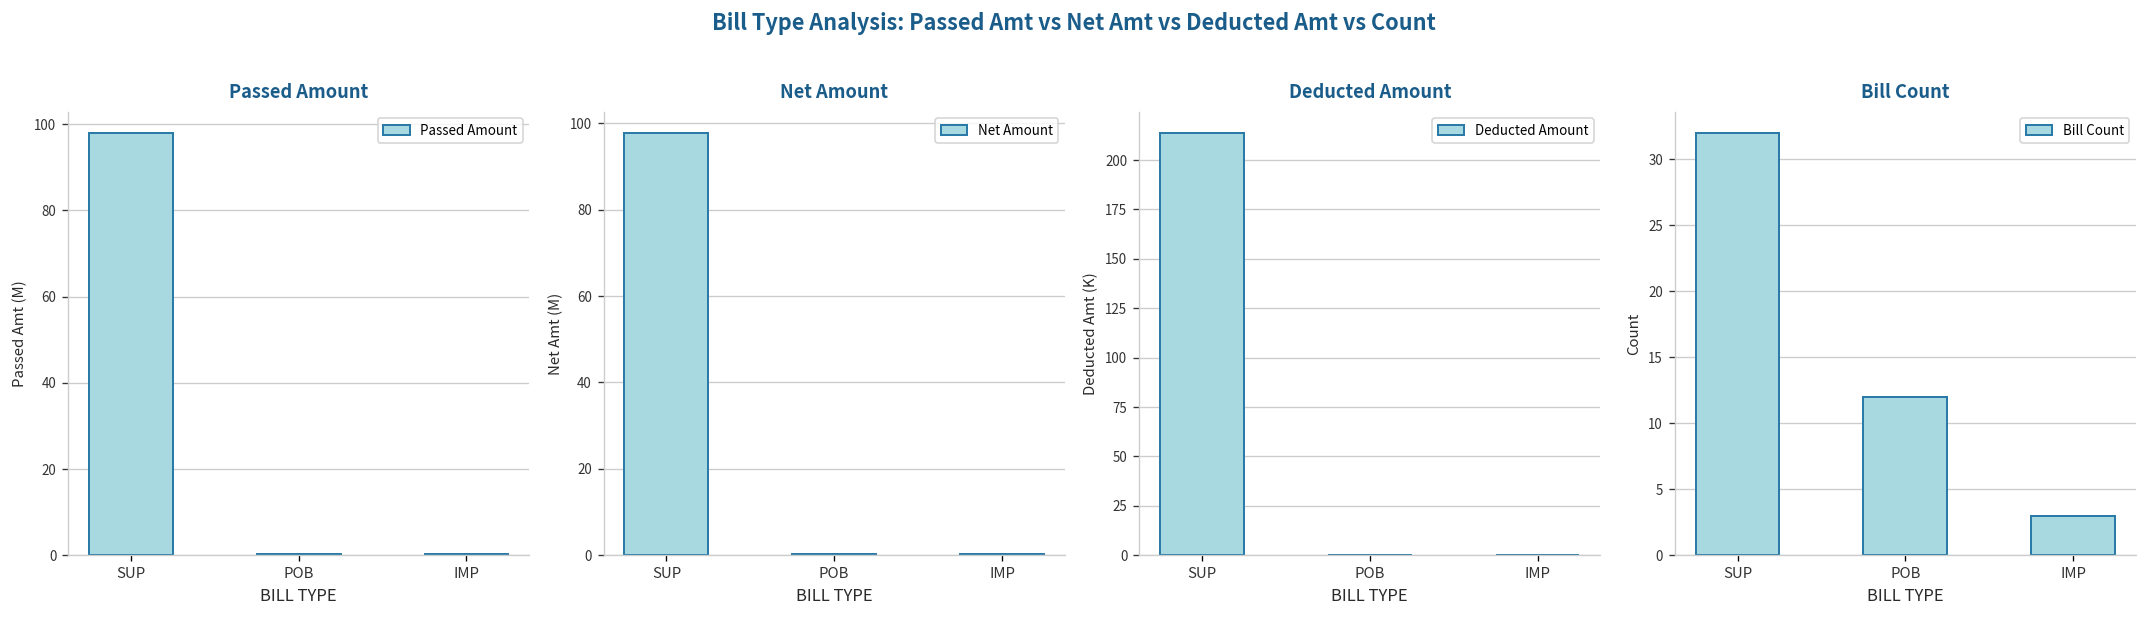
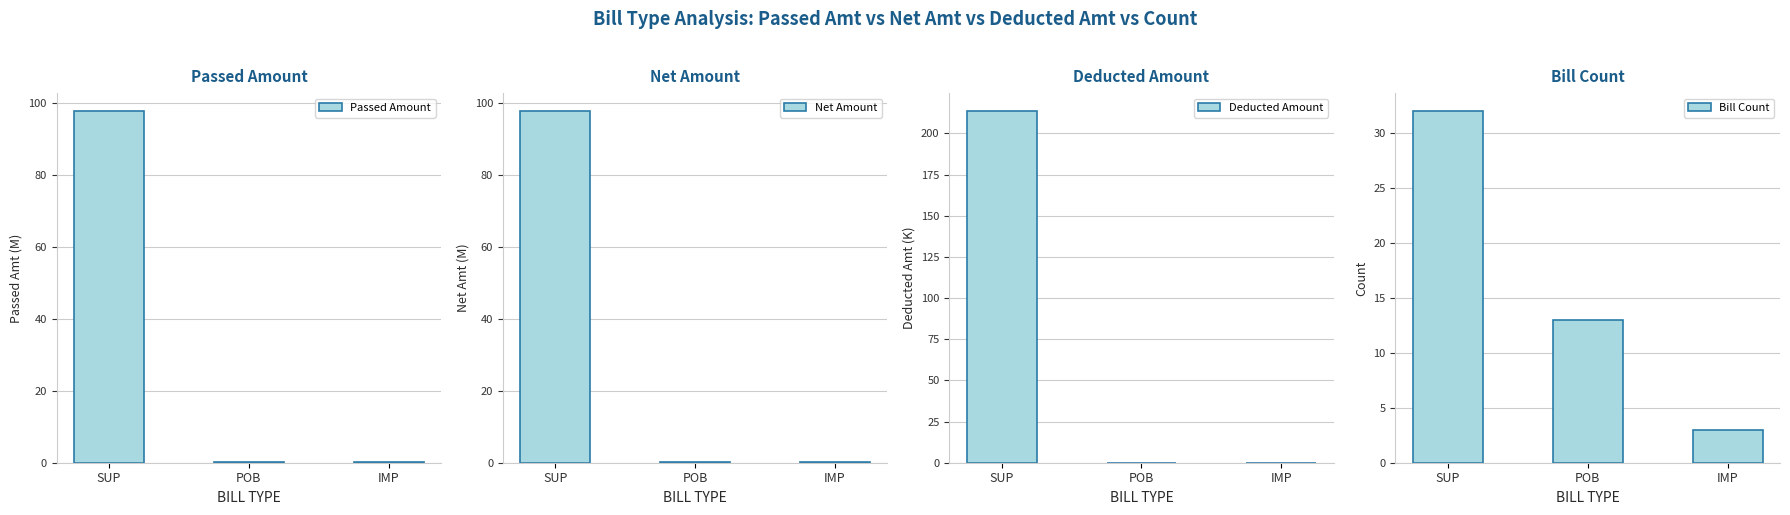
Bill Count, POB: 12 -> 13
